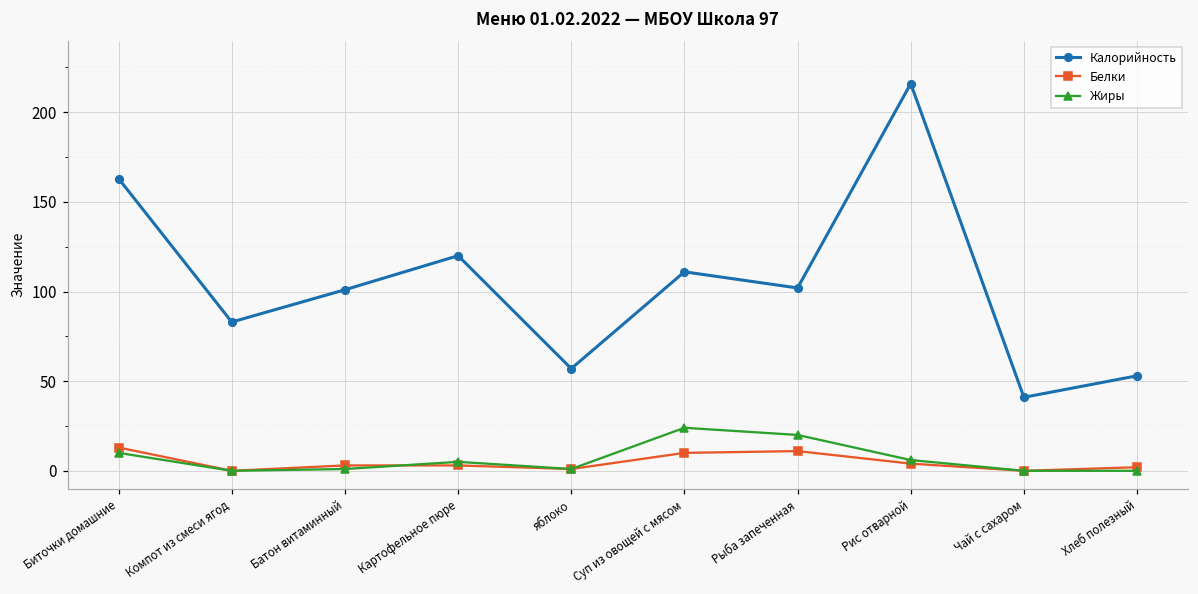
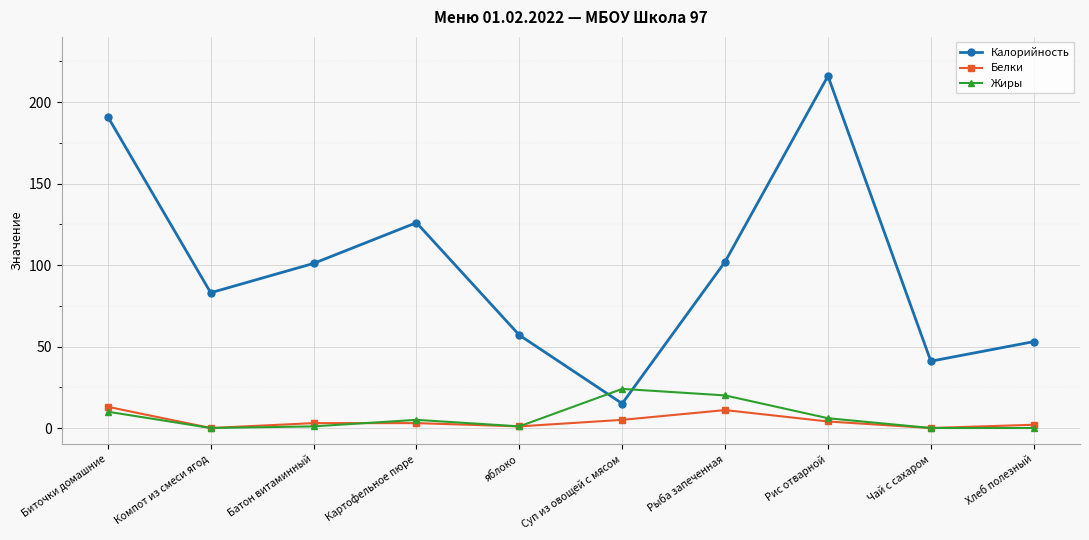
Калорийность, Биточки домашние: 163 -> 191
Калорийность, Картофельное пюре: 120 -> 126
Калорийность, Суп из овощей с мясом: 111 -> 15
Белки, Суп из овощей с мясом: 10 -> 5
